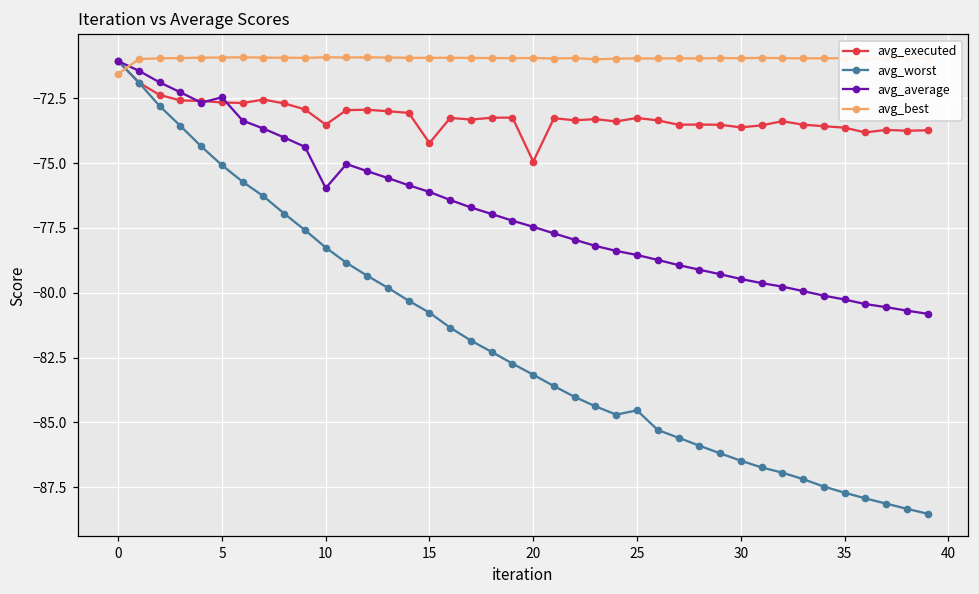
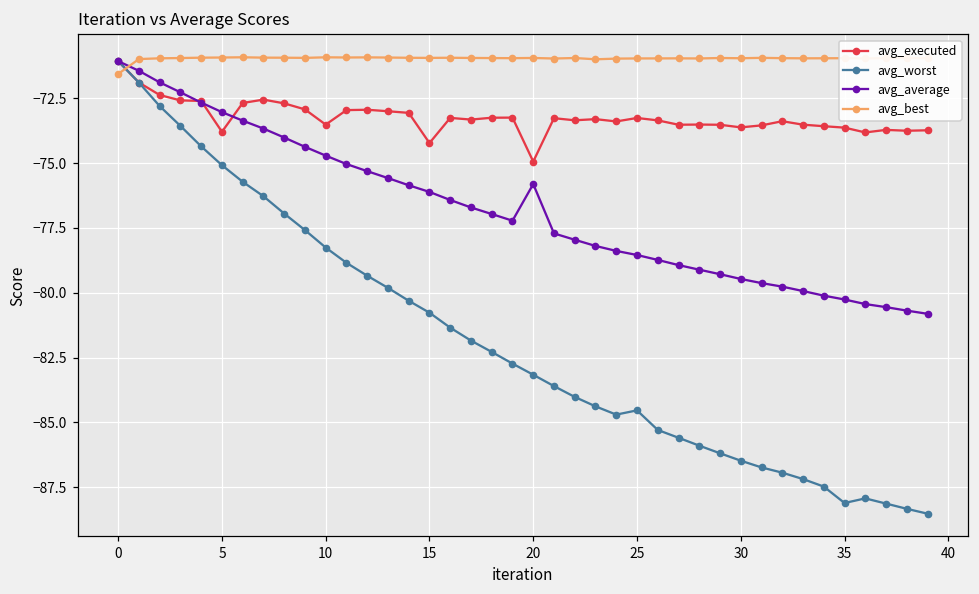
avg_executed, 5: -72.7 -> -73.8
avg_average, 5: -72.5 -> -73.0
avg_average, 10: -76.0 -> -74.7
avg_average, 20: -77.5 -> -75.8
avg_worst, 35: -87.7 -> -88.1
